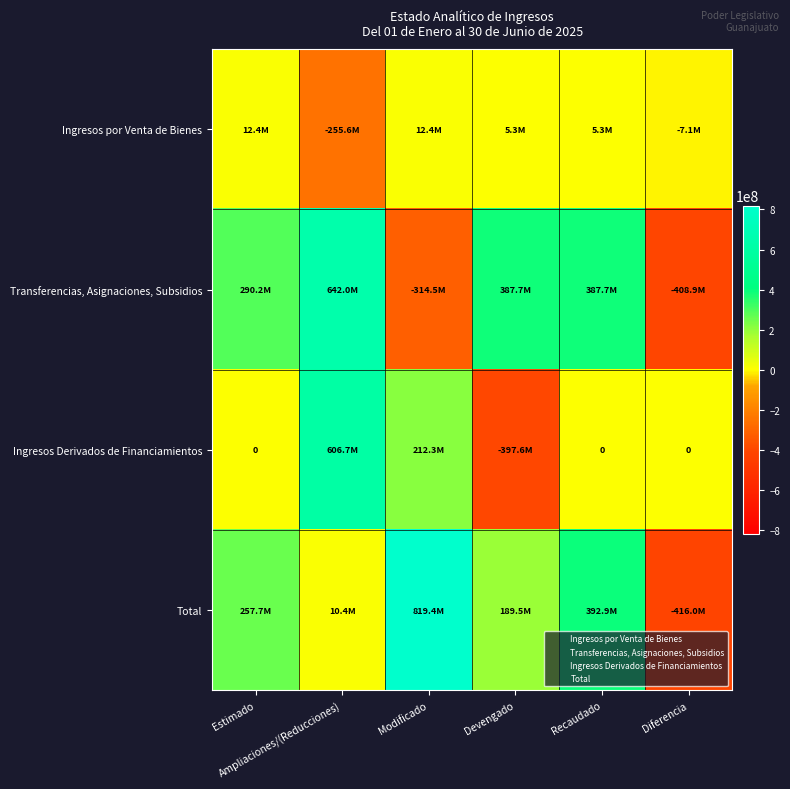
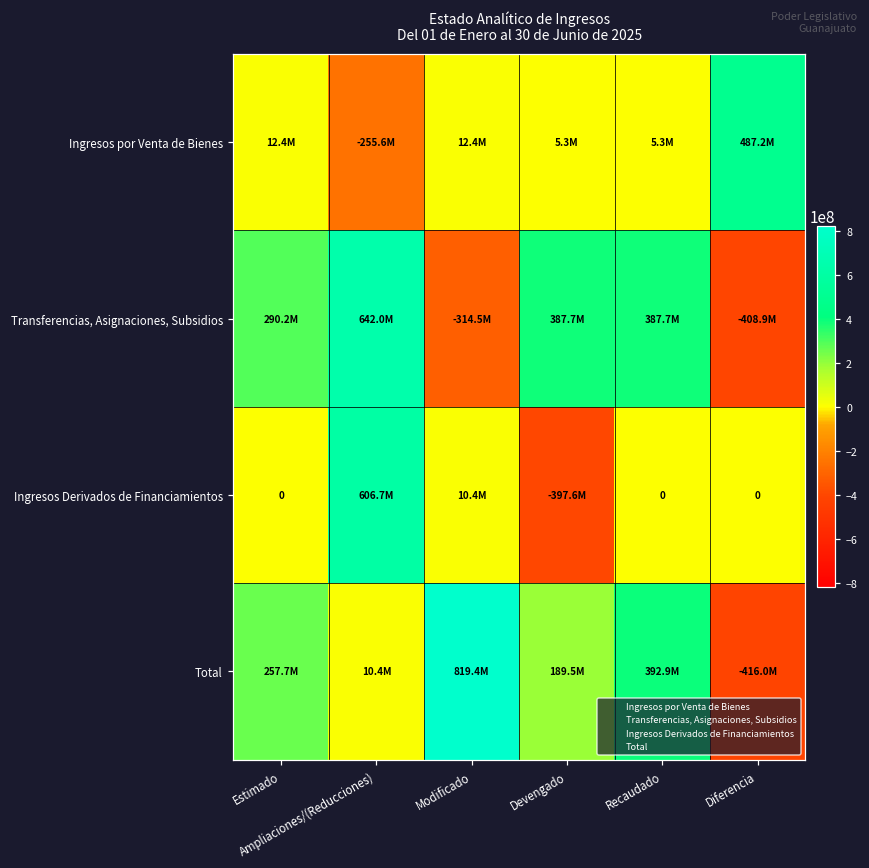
Ingresos por Venta de Bienes, Diferencia: -7.1M -> 487.2M
Ingresos Derivados de Financiamientos, Modificado: 212.3M -> 10.4M
